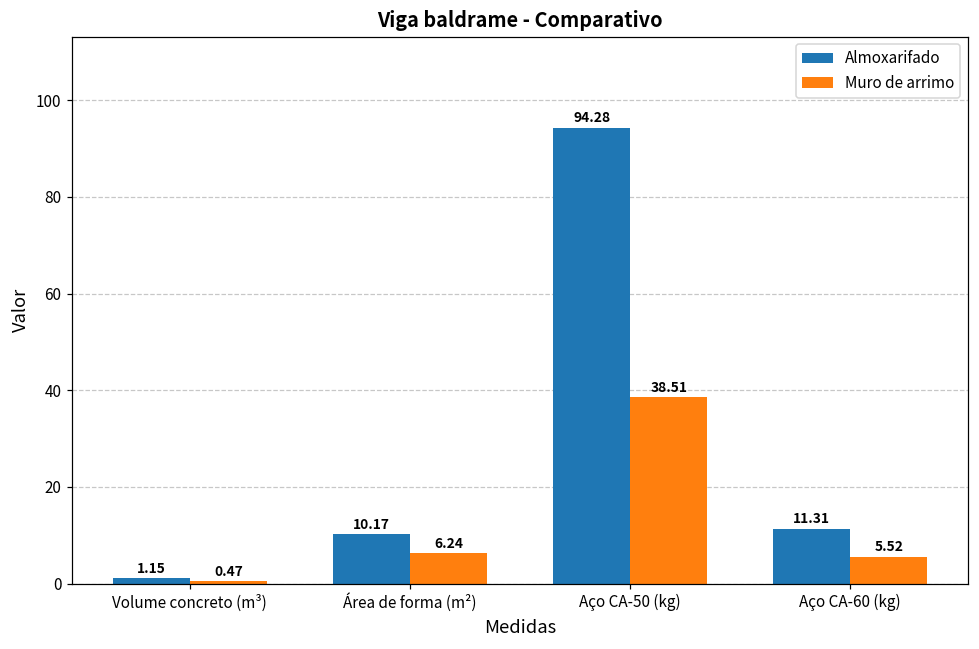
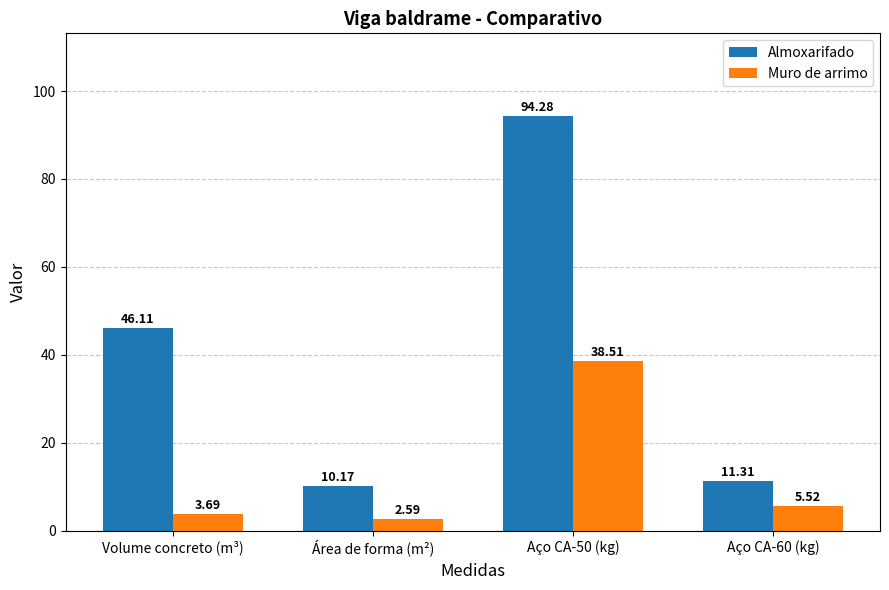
Almoxarifado, Volume concreto (m³): 1.15 -> 46.11
Muro de arrimo, Volume concreto (m³): 0.47 -> 3.69
Muro de arrimo, Área de forma (m²): 6.24 -> 2.59
